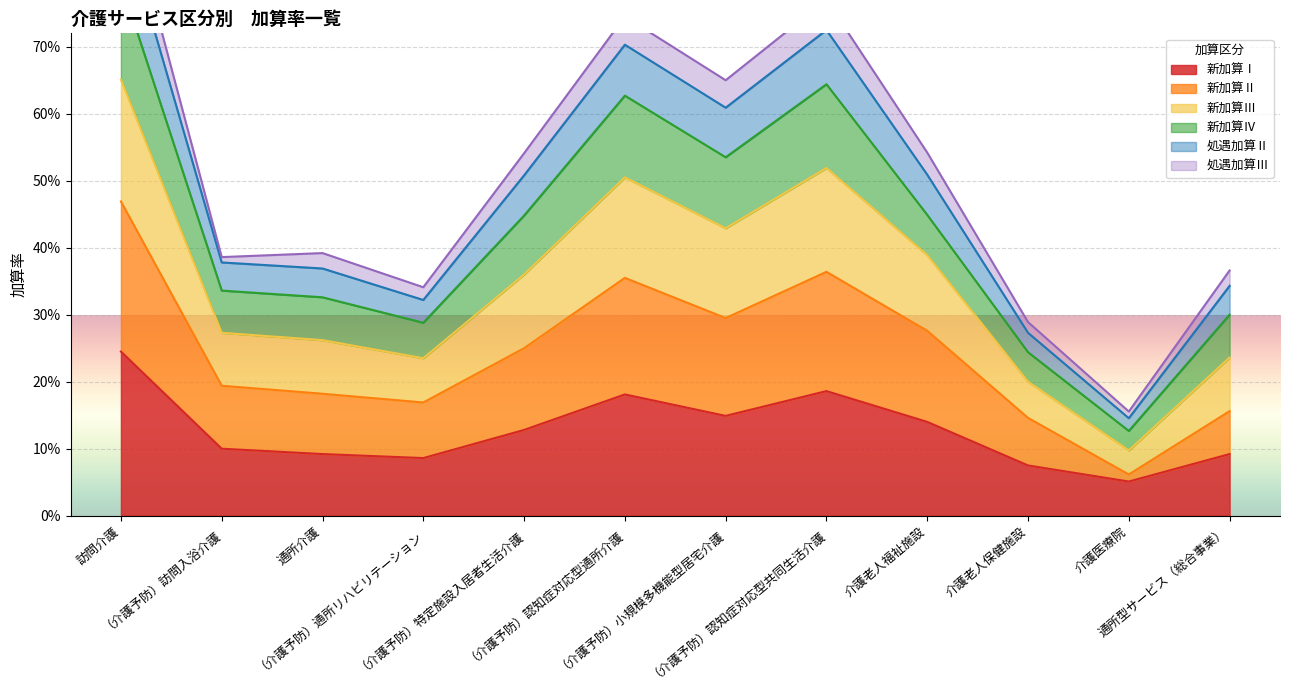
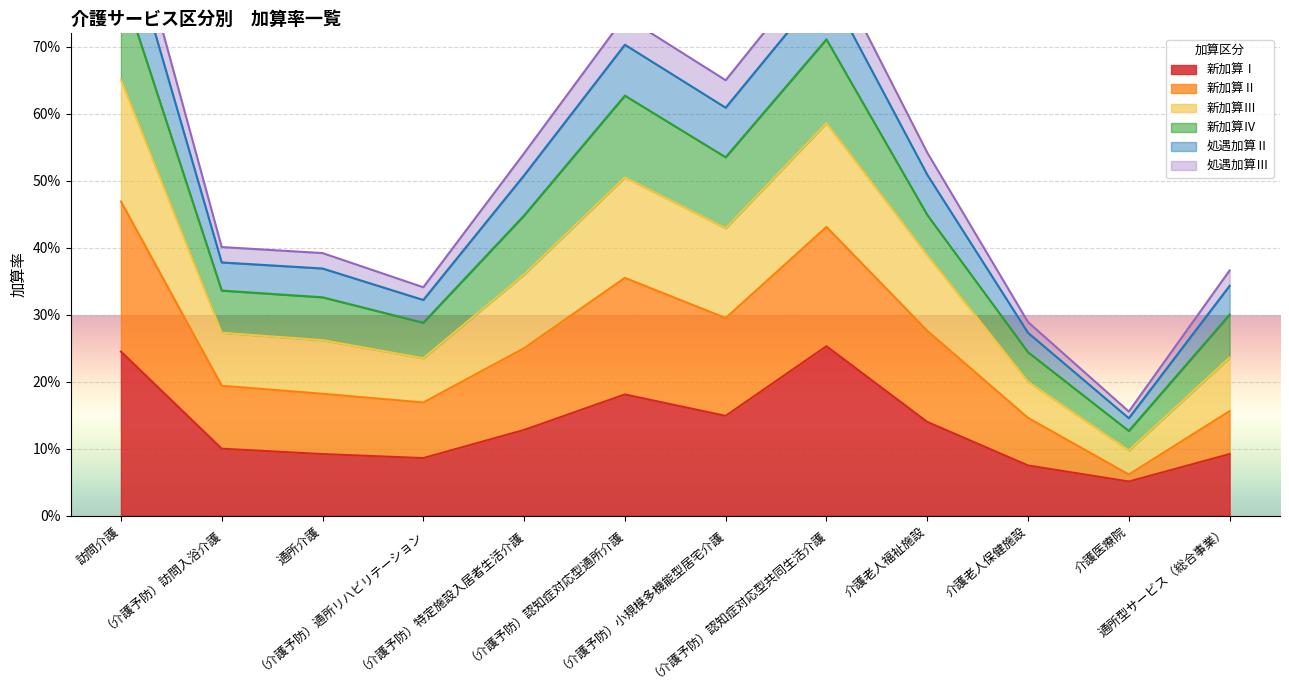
処遇加算Ⅲ, （介護予防）訪問入浴介護: 1% -> 2%
新加算Ⅰ, （介護予防）認知症対応型共同生活介護: 19% -> 25%
